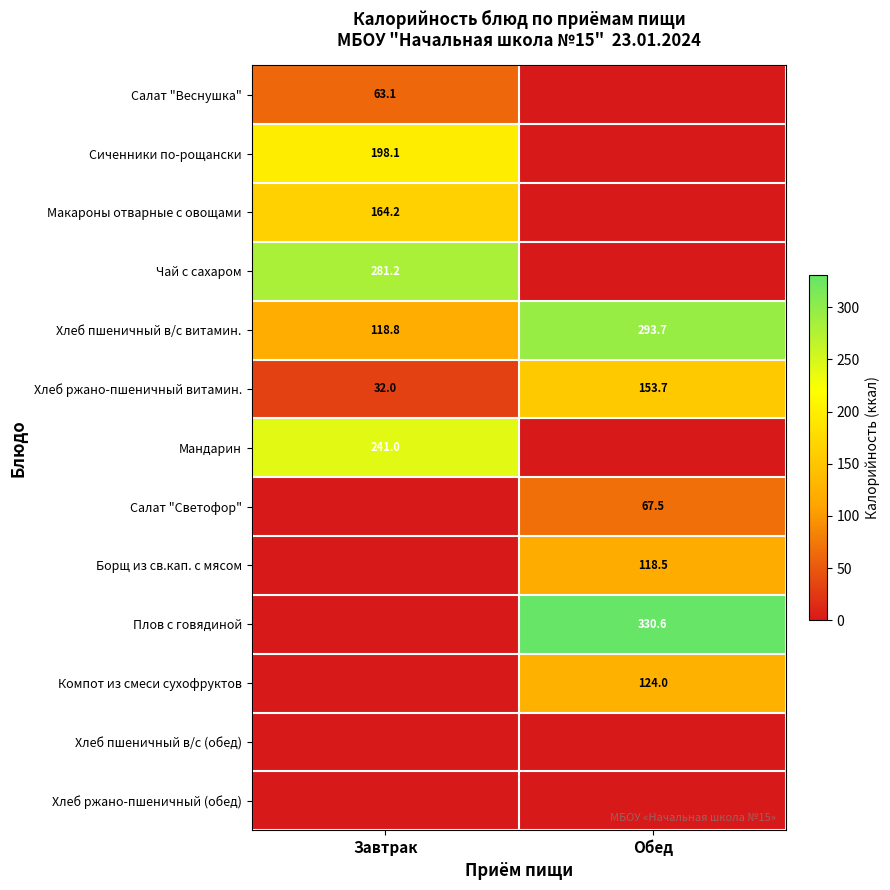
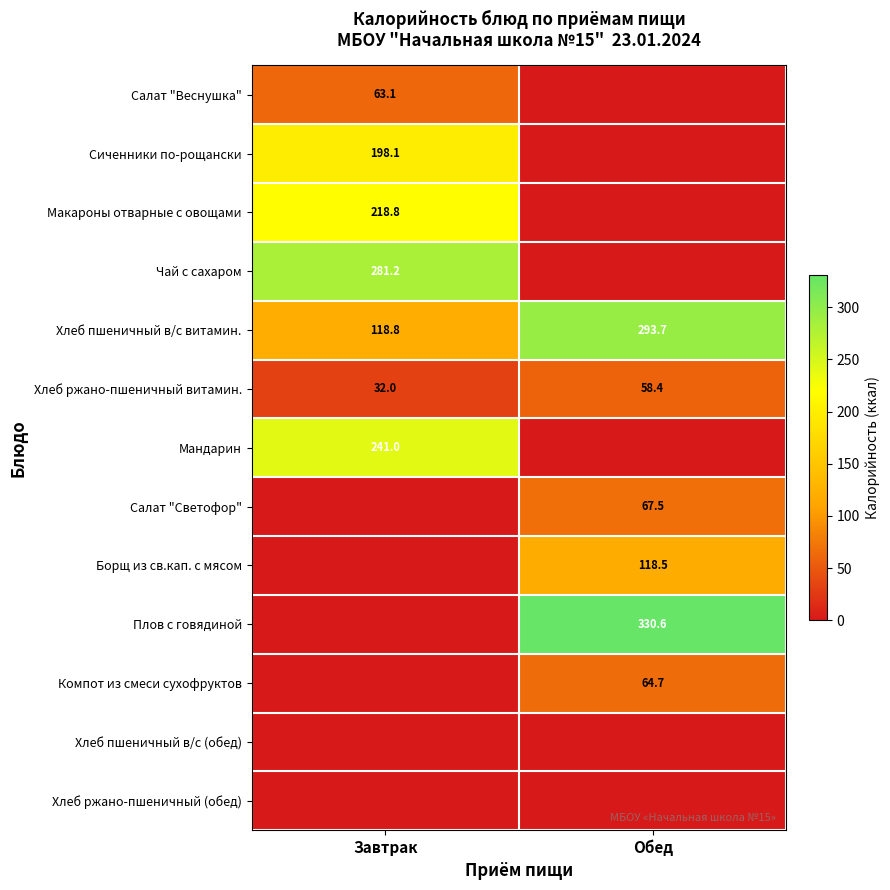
Макароны отварные с овощами, Завтрак: 164.2 -> 218.8
Хлеб ржано-пшеничный витамин., Обед: 153.7 -> 58.4
Компот из смеси сухофруктов, Обед: 124.0 -> 64.7
